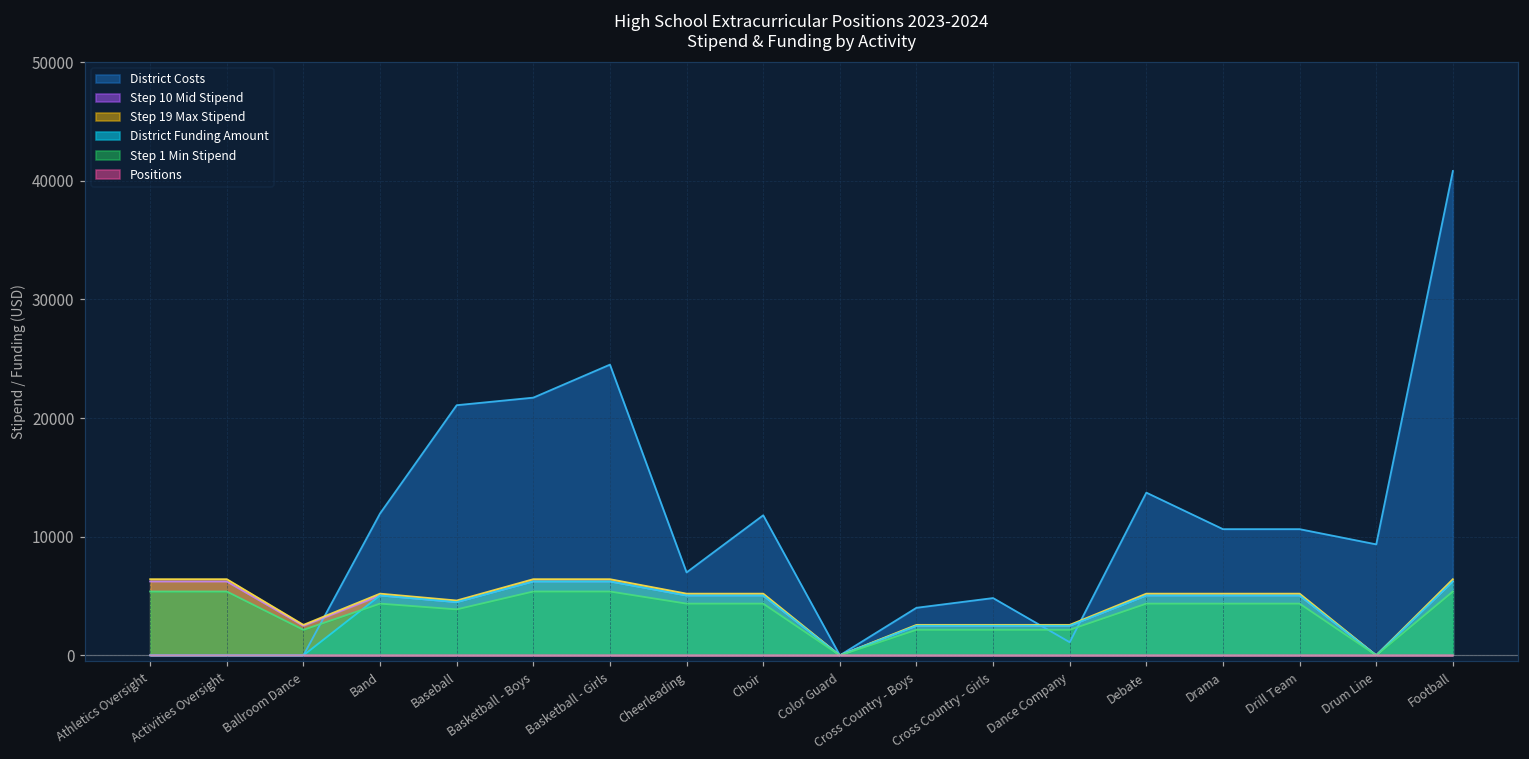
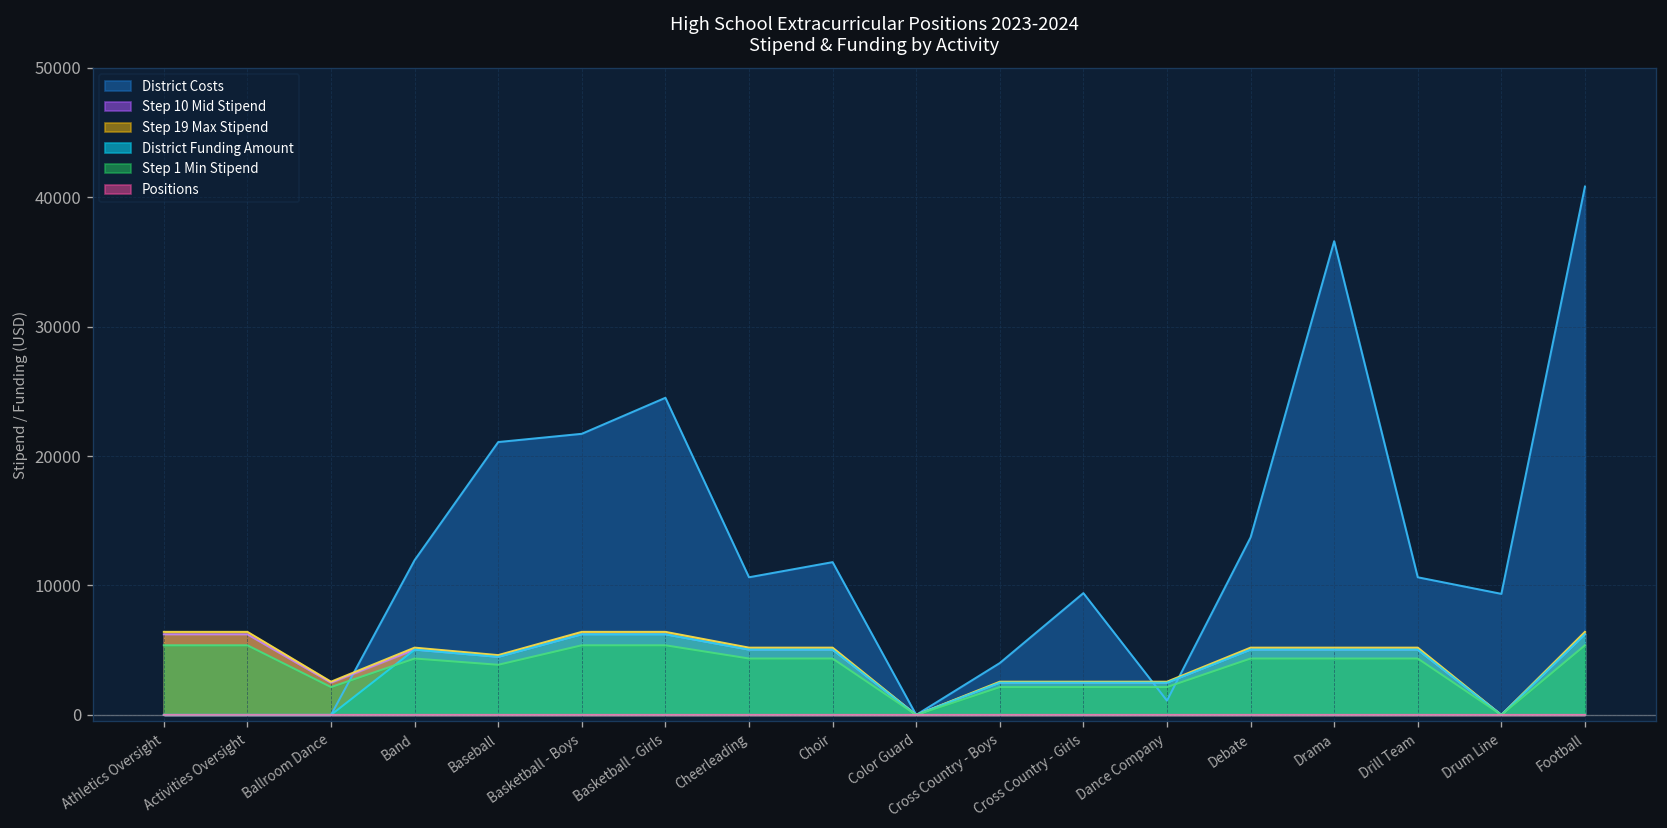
District Costs, Cheerleading: 7000 -> 10600
District Costs, Cross Country - Girls: 4800 -> 9400
District Costs, Drama: 10600 -> 36600
